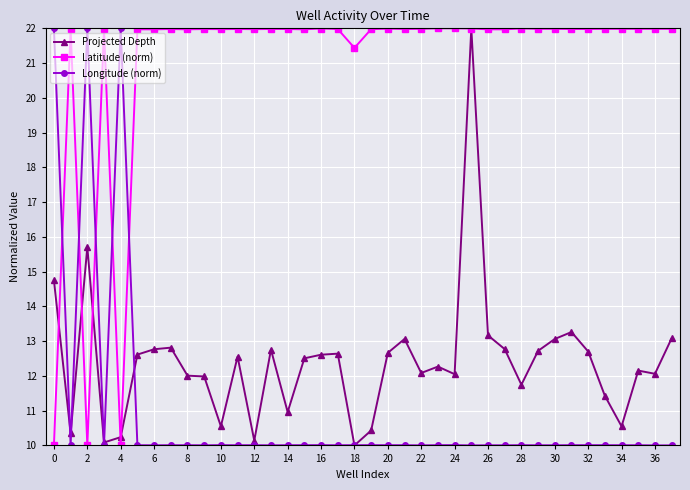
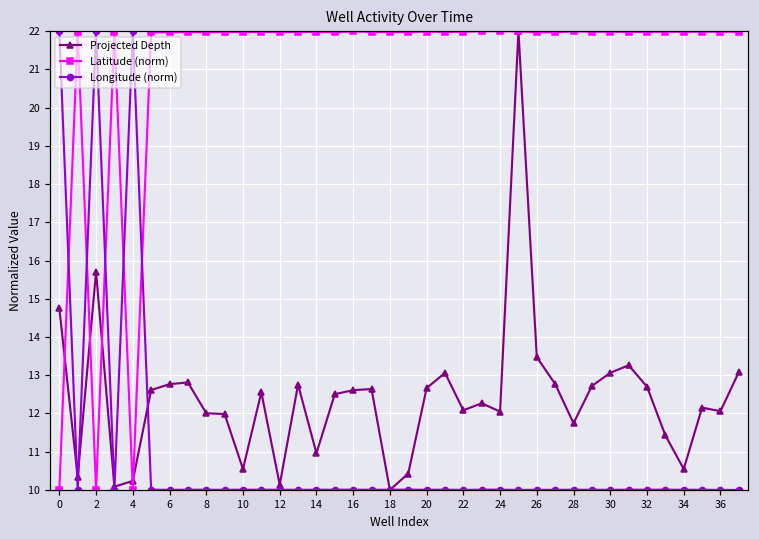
Latitude (norm), 18: 21.4 -> 22.0
Projected Depth, 26: 13.2 -> 13.5
